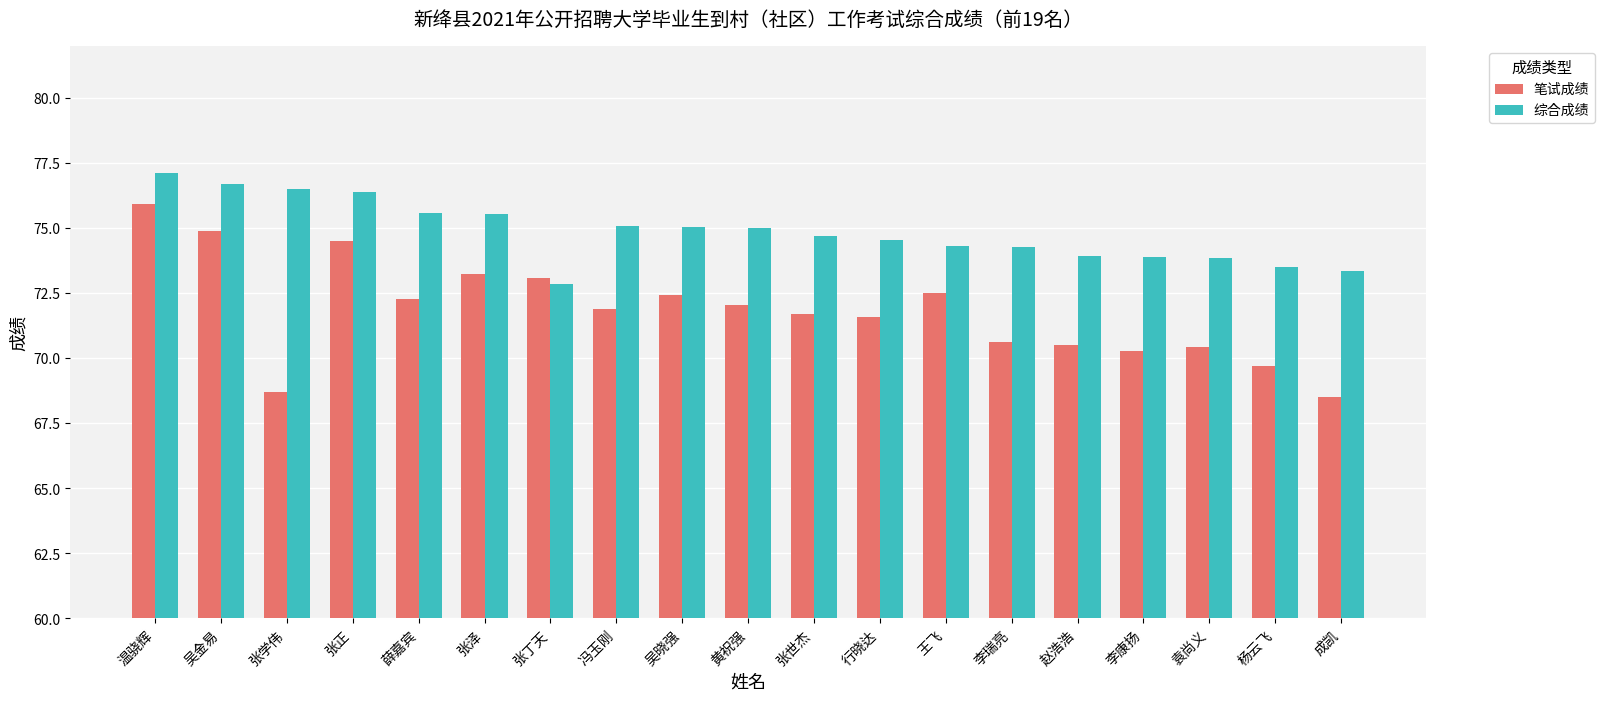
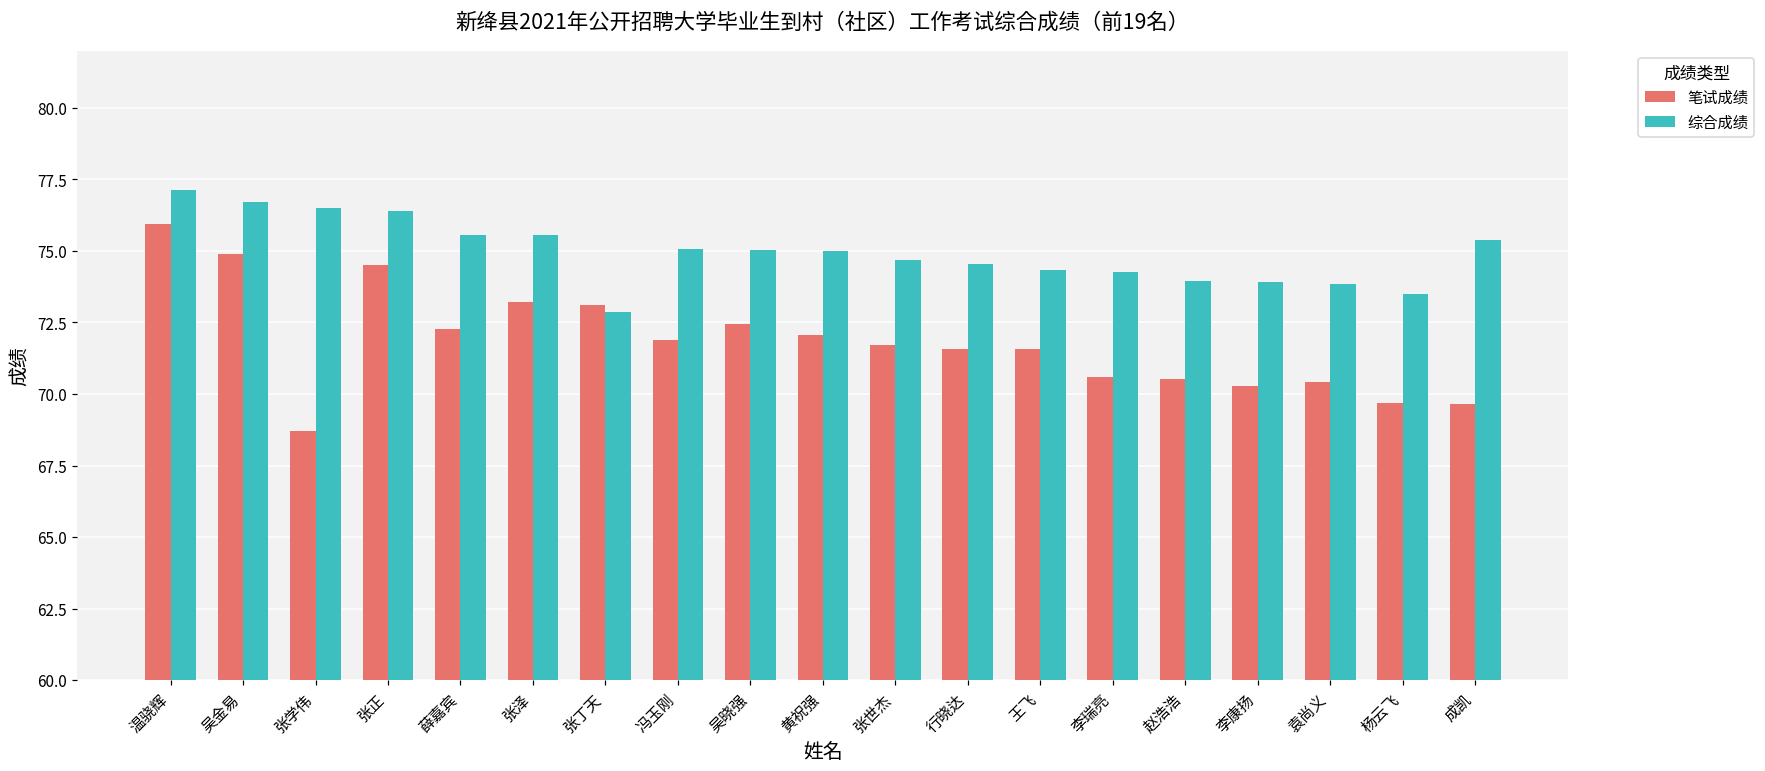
笔试成绩, 王飞: 72.5 -> 71.6
笔试成绩, 成凯: 68.5 -> 69.7
综合成绩, 成凯: 73.4 -> 75.4
